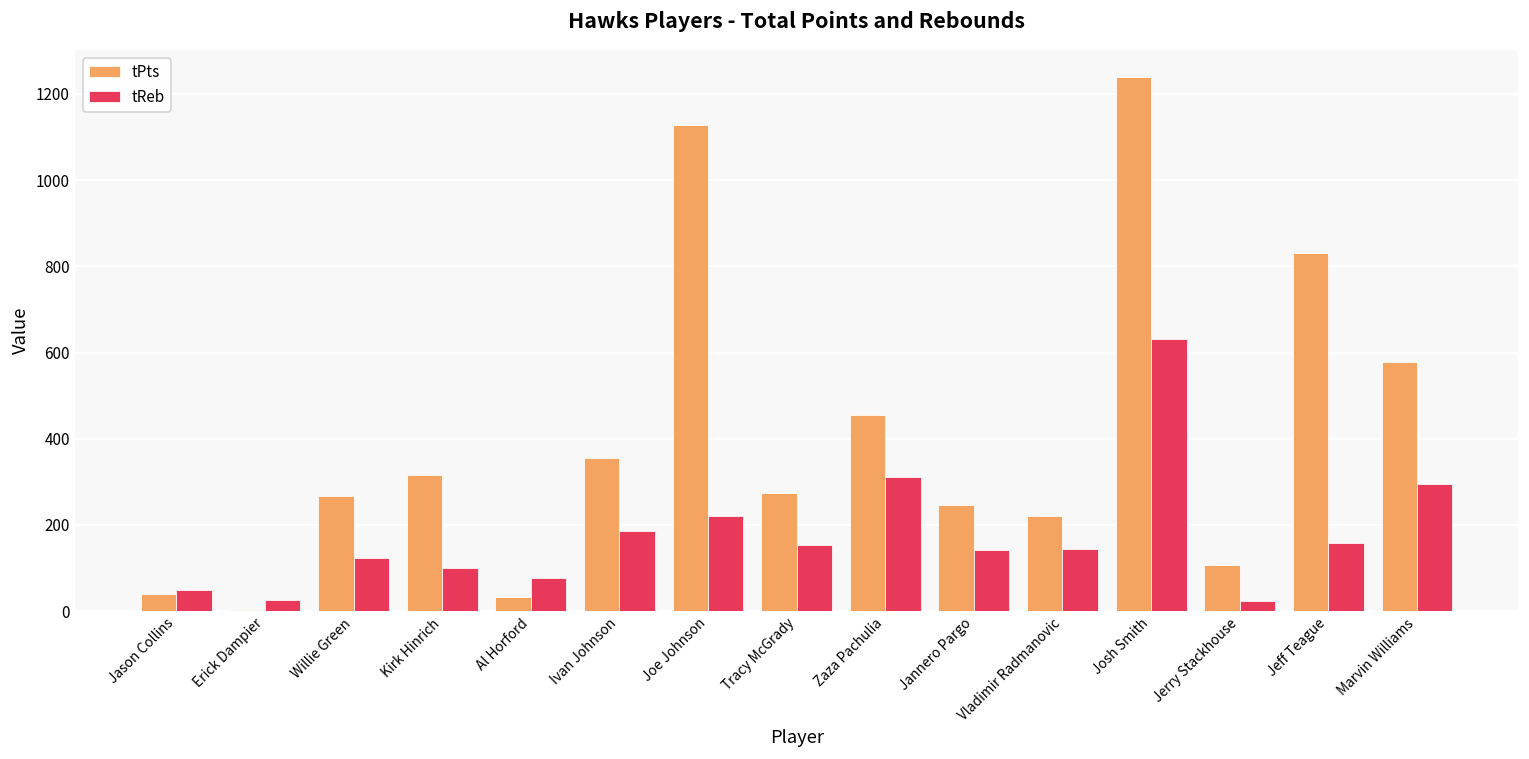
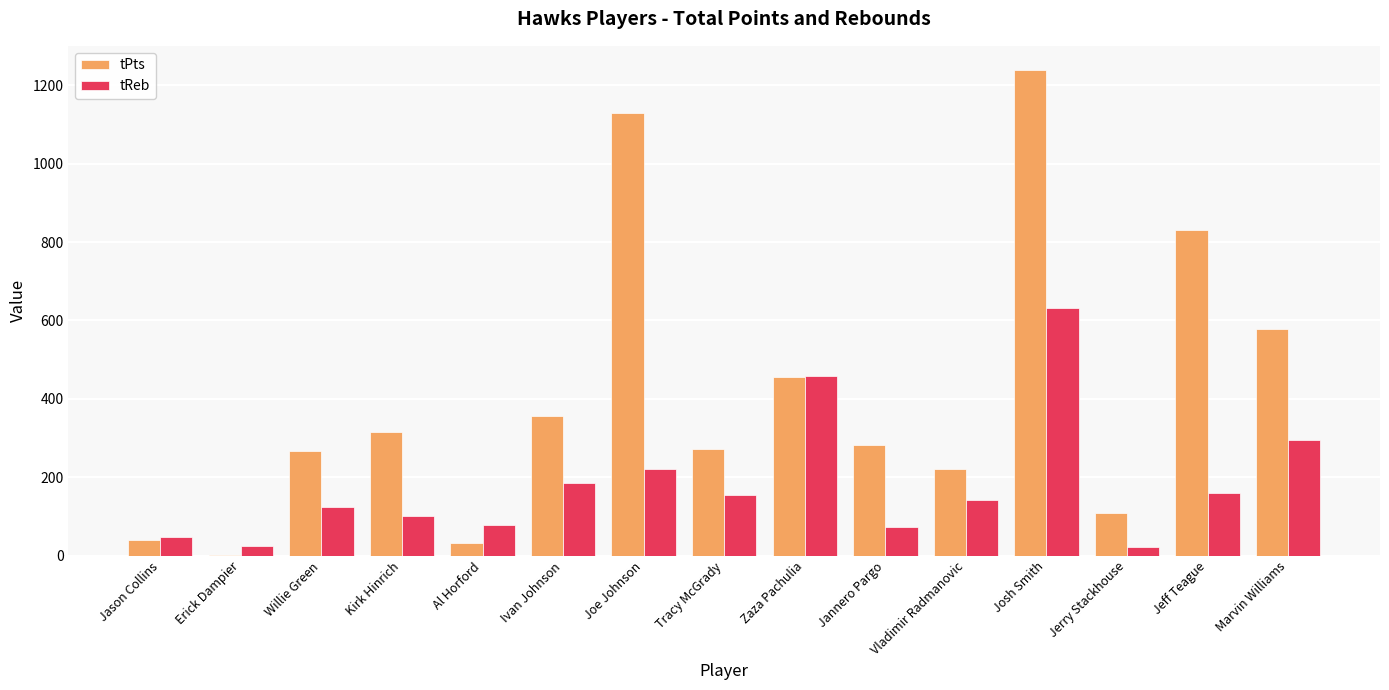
tReb, Zaza Pachulia: 310 -> 460
tPts, Jannero Pargo: 250 -> 280
tReb, Jannero Pargo: 140 -> 70
